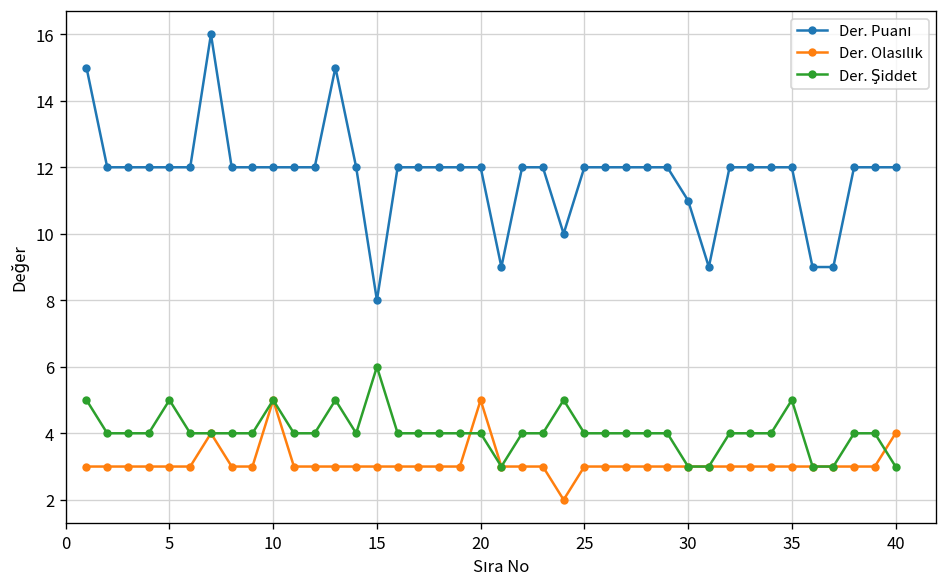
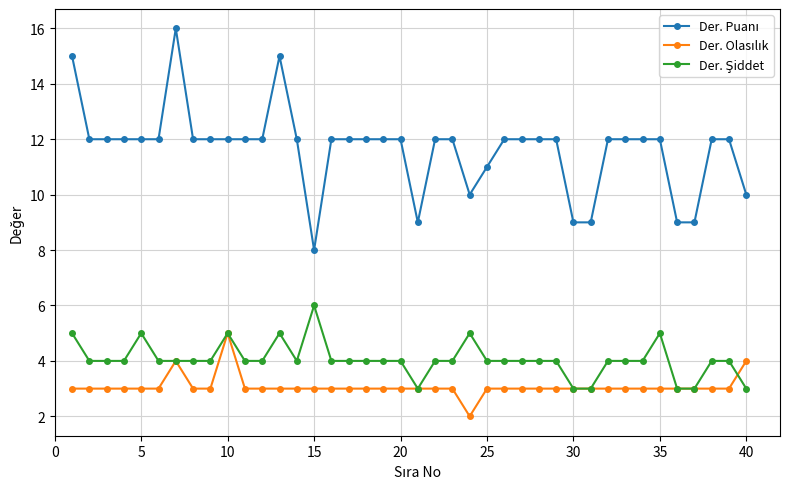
Der. Olasılık, 20: 5 -> 3
Der. Puanı, 25: 12 -> 11
Der. Puanı, 30: 11 -> 9
Der. Puanı, 40: 12 -> 10
